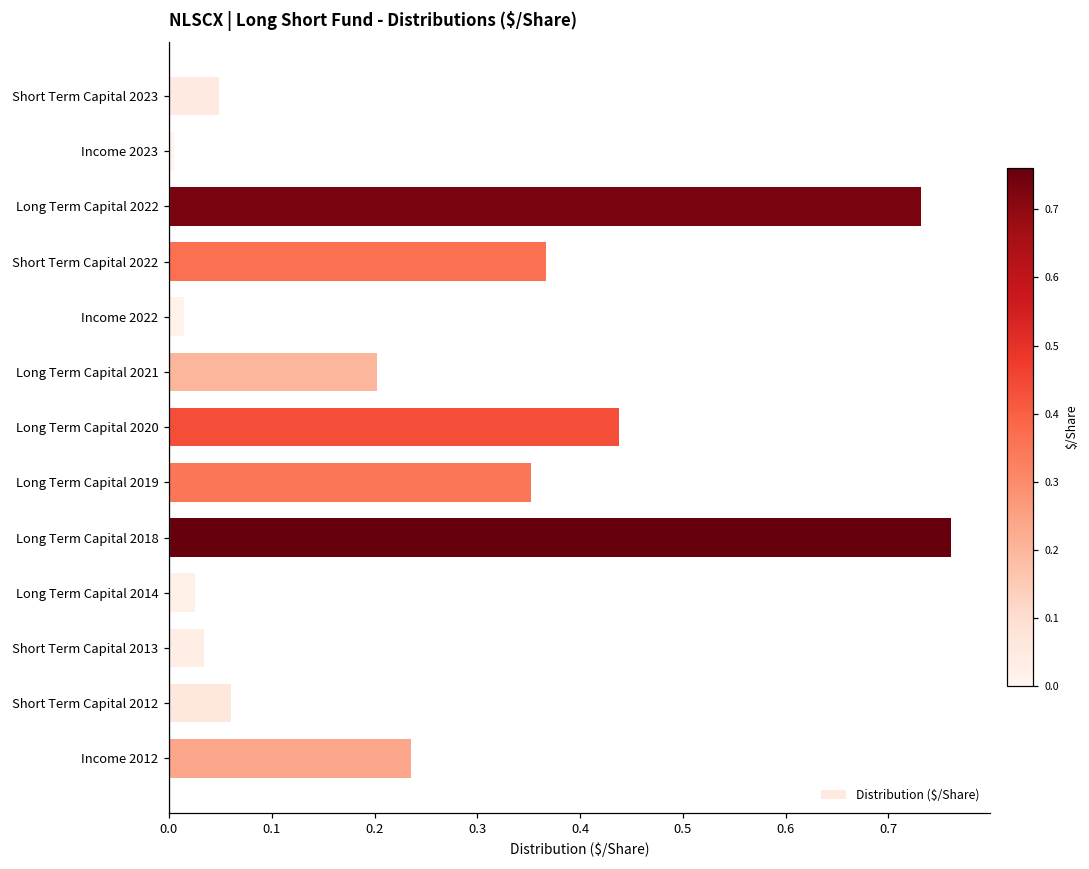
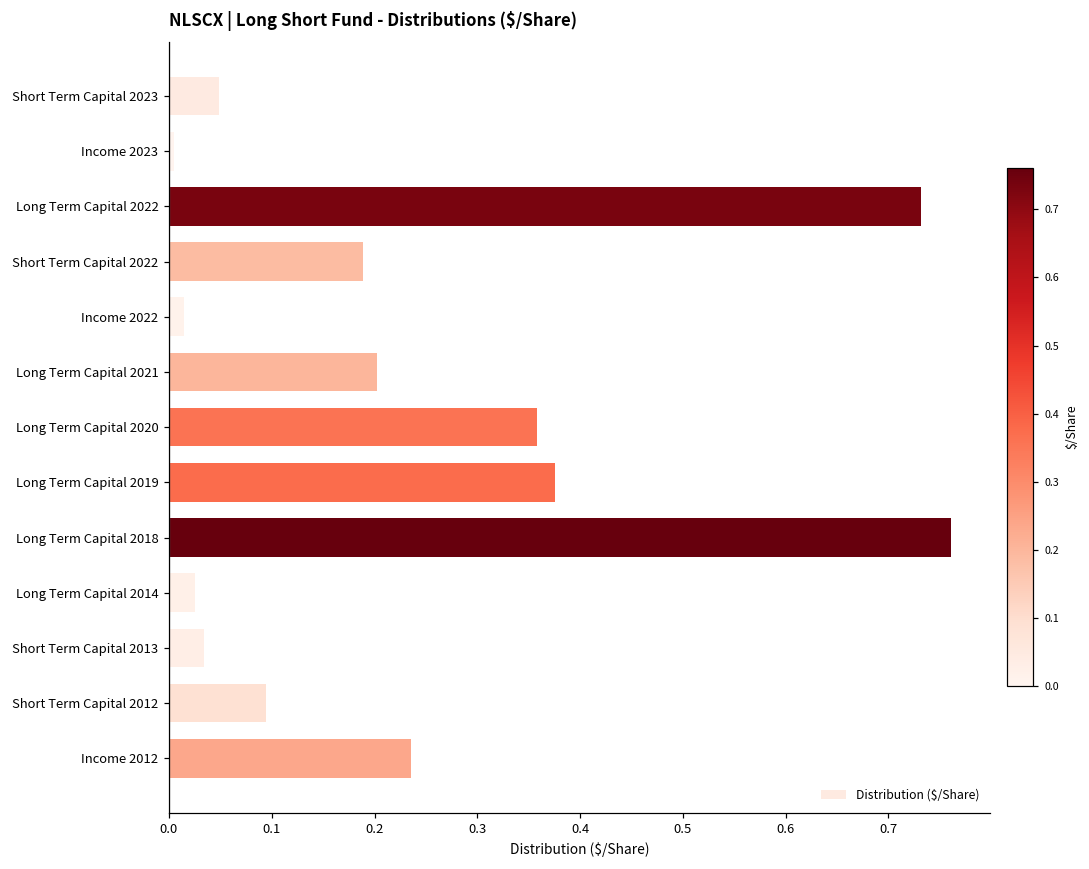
Short Term Capital 2022: 0.37 -> 0.19
Long Term Capital 2020: 0.44 -> 0.36
Long Term Capital 2019: 0.35 -> 0.38
Short Term Capital 2012: 0.06 -> 0.09
